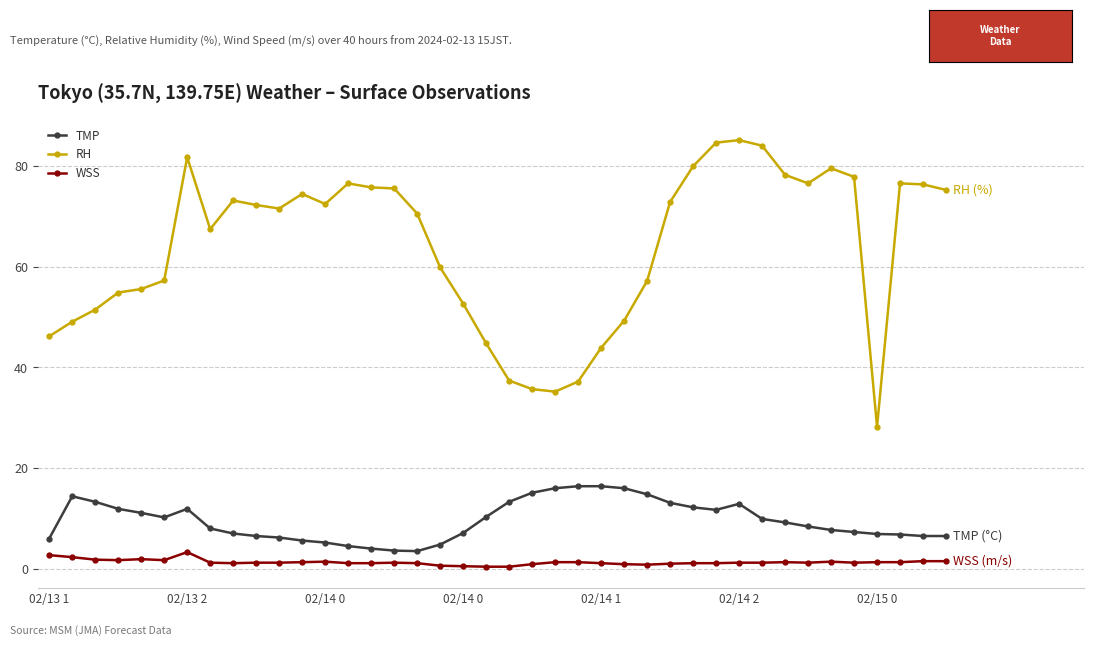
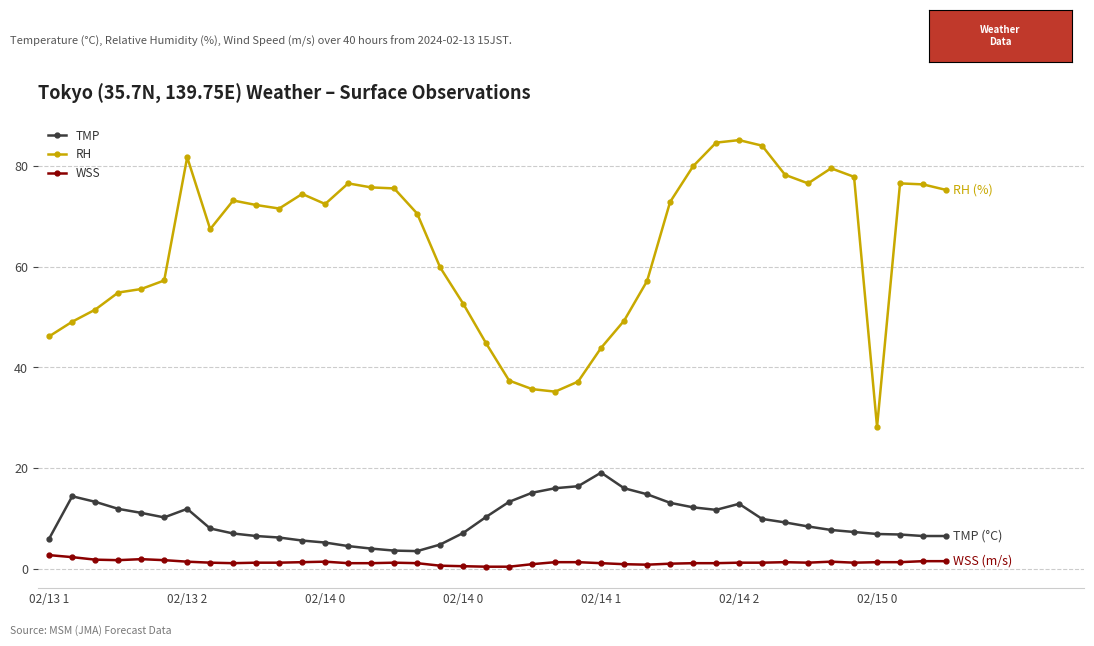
WSS, 02/13 2: 3 -> 1
TMP, 02/14 1: 16 -> 19
